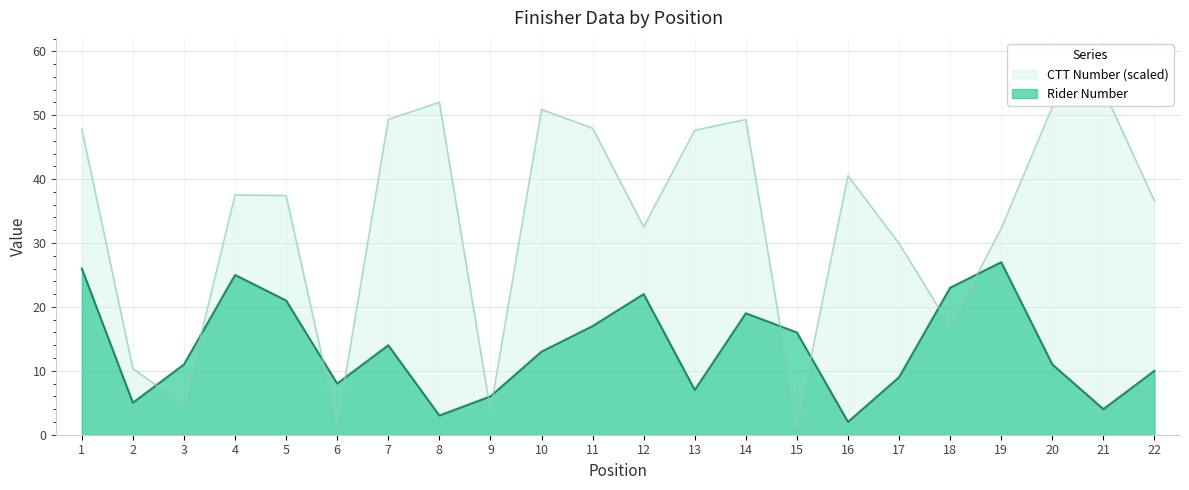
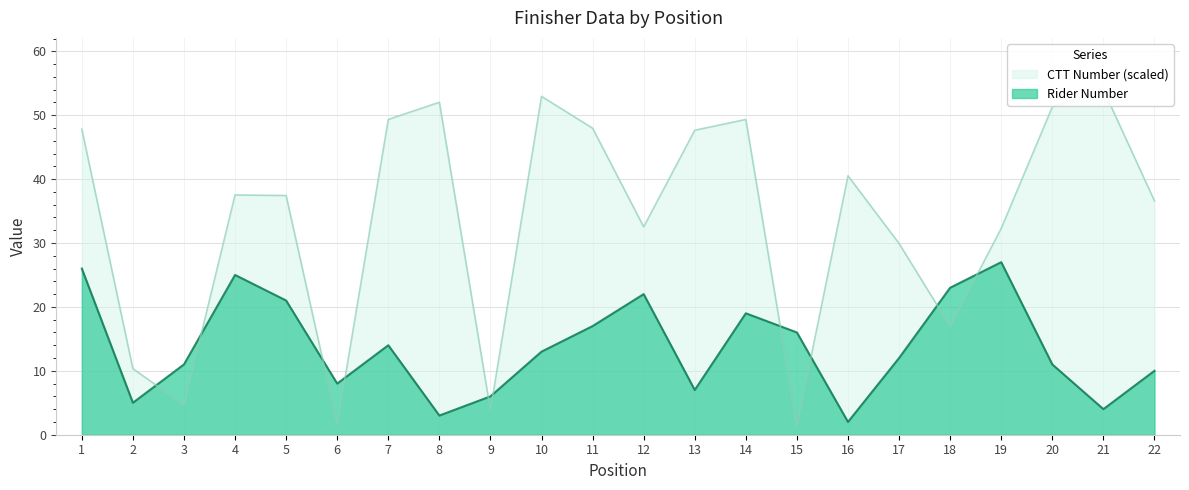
CTT Number (scaled), 10: 51 -> 53
Rider Number, 17: 9 -> 12
